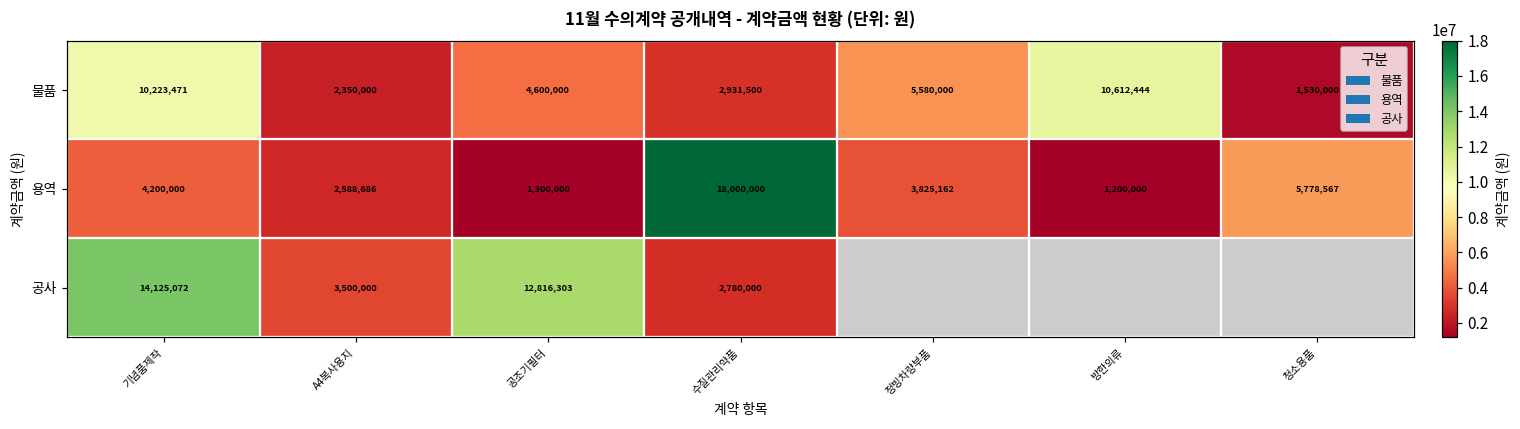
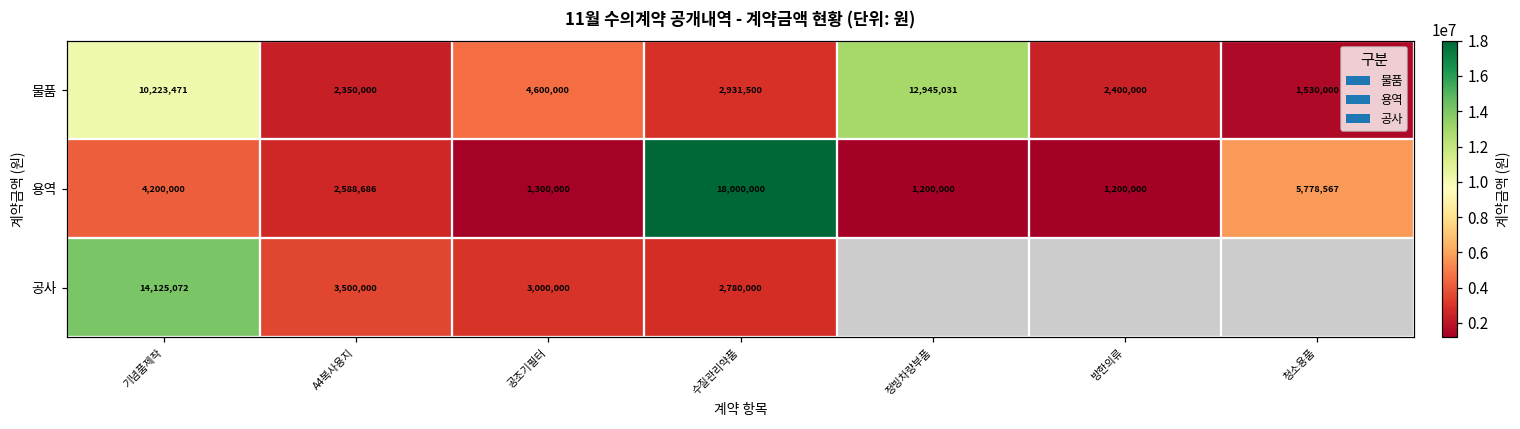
물품, 정빙차량부품: 5,580,000 -> 12,945,031
물품, 방한의류: 10,612,444 -> 2,400,000
용역, 정빙차량부품: 3,825,162 -> 1,200,000
공사, 공조기필터: 12,816,303 -> 3,000,000
